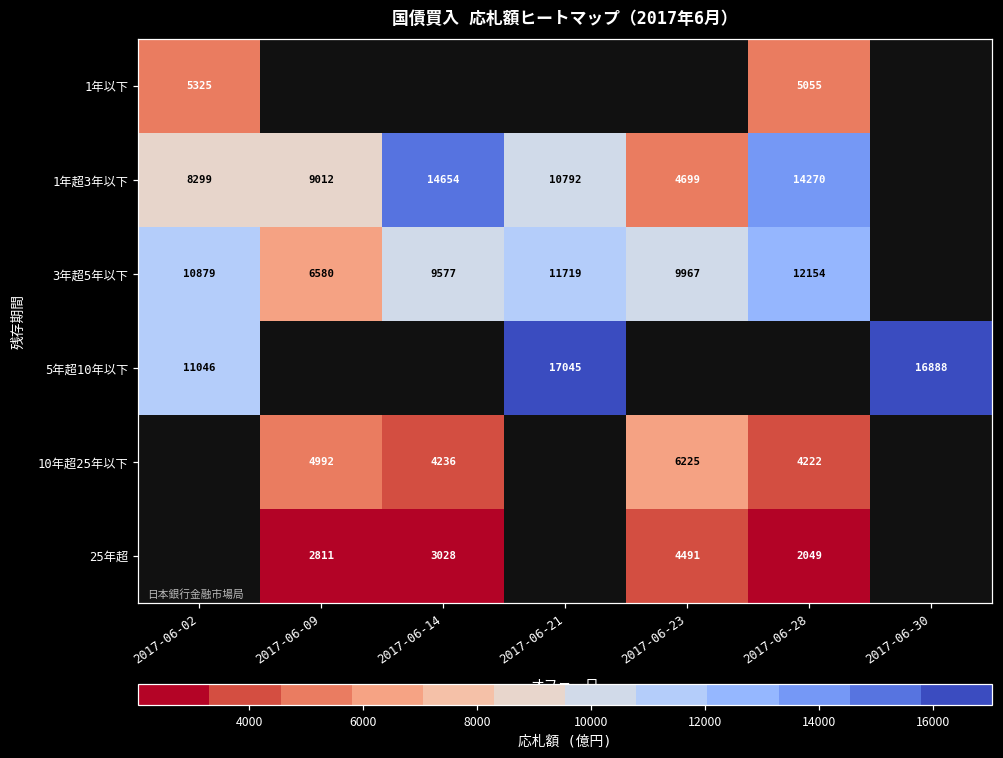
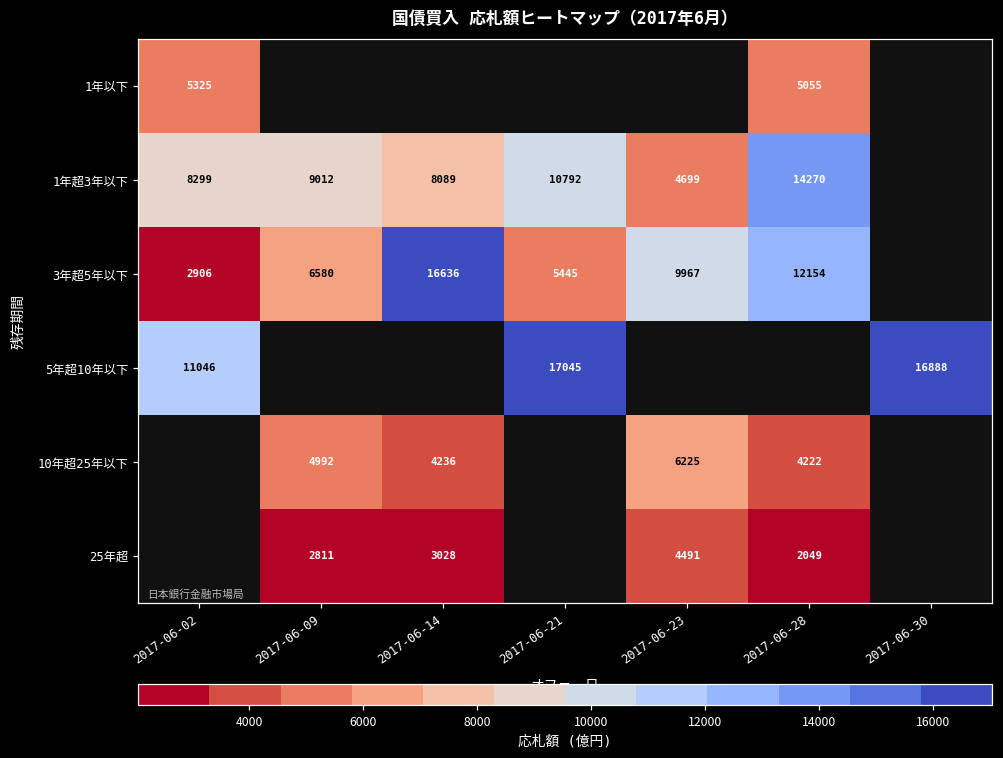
1年超3年以下, 2017-06-14: 14654 -> 8089
3年超5年以下, 2017-06-02: 10879 -> 2906
3年超5年以下, 2017-06-14: 9577 -> 16636
3年超5年以下, 2017-06-21: 11719 -> 5445
